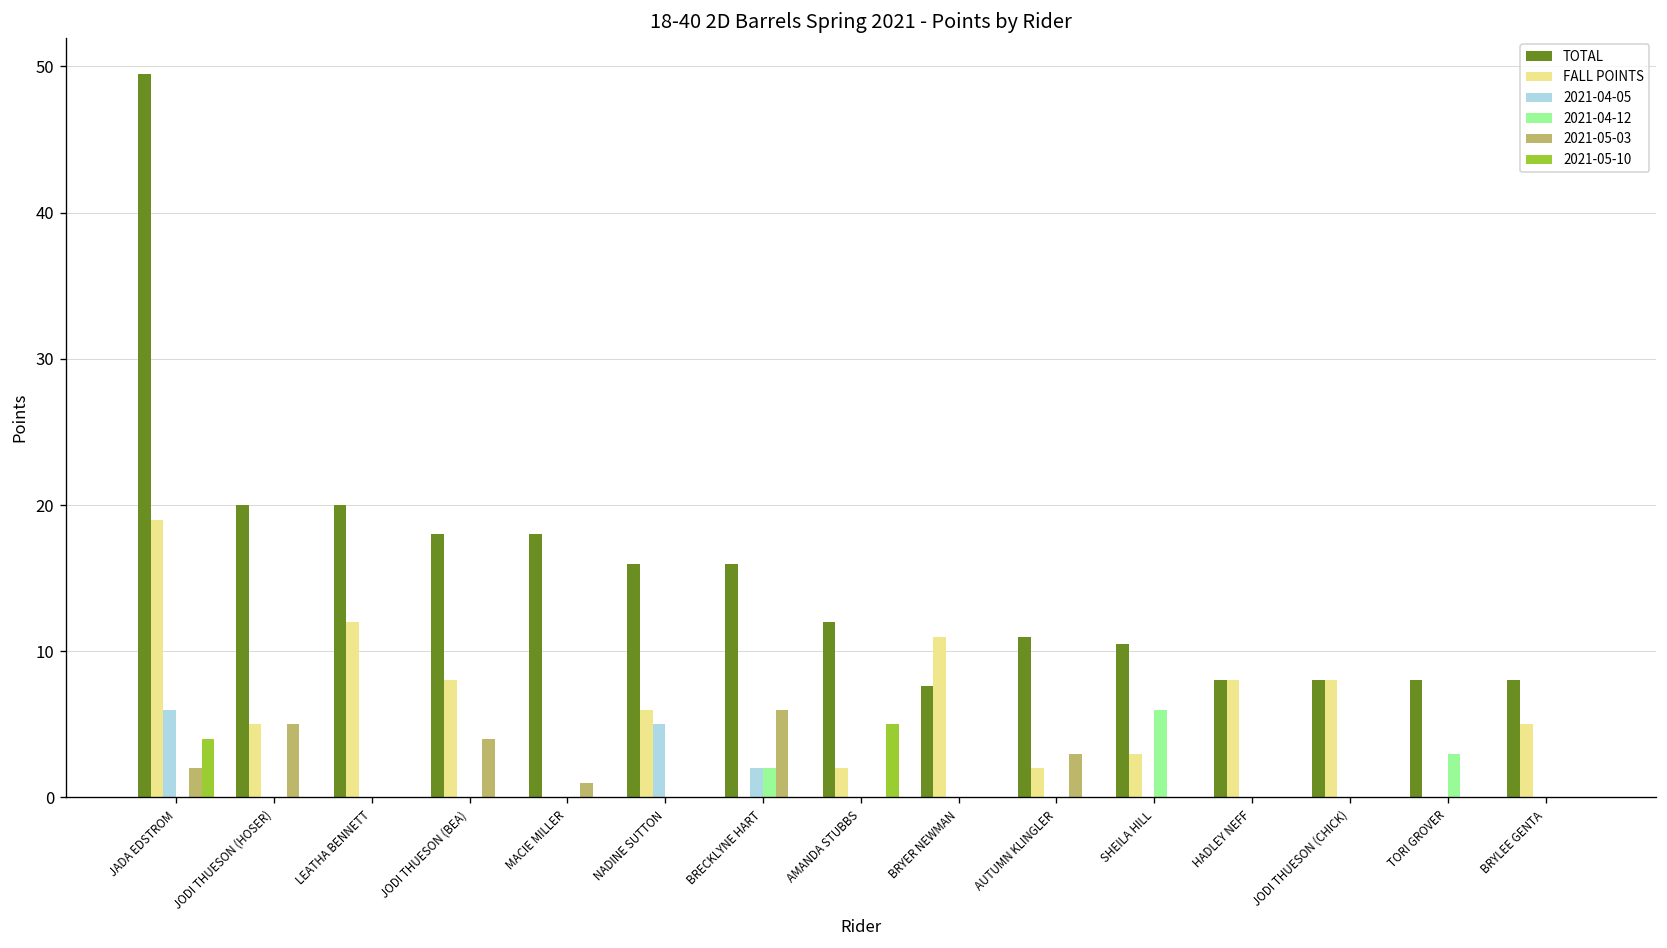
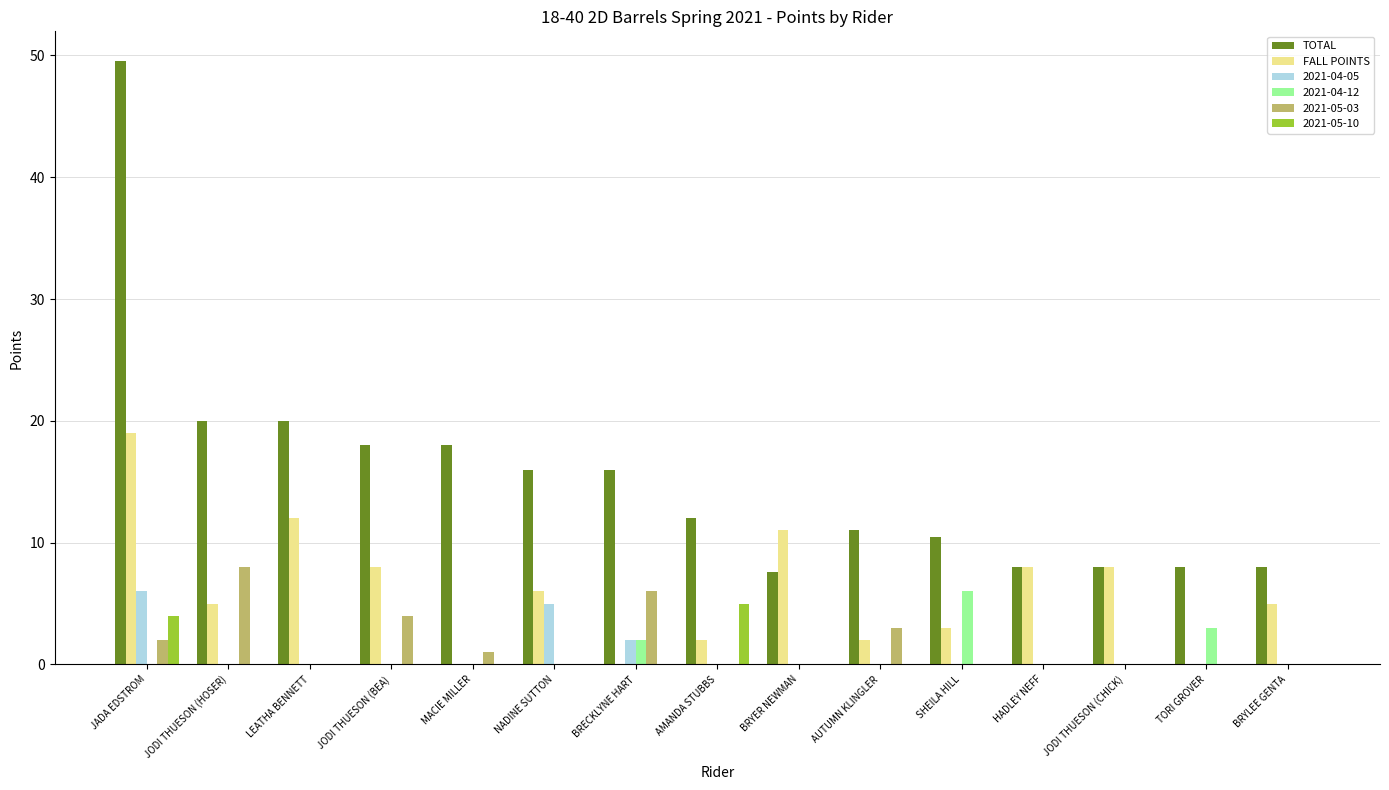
2021-05-03, JODI THUESON (HOSER): 5 -> 8
